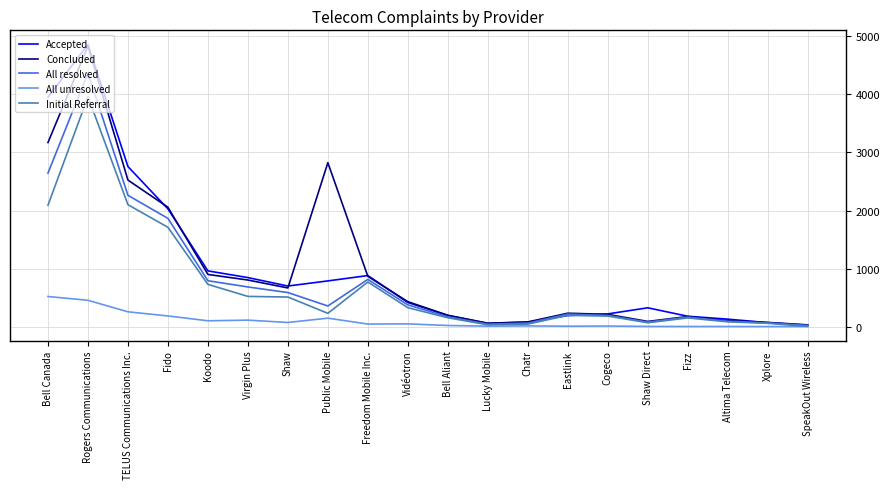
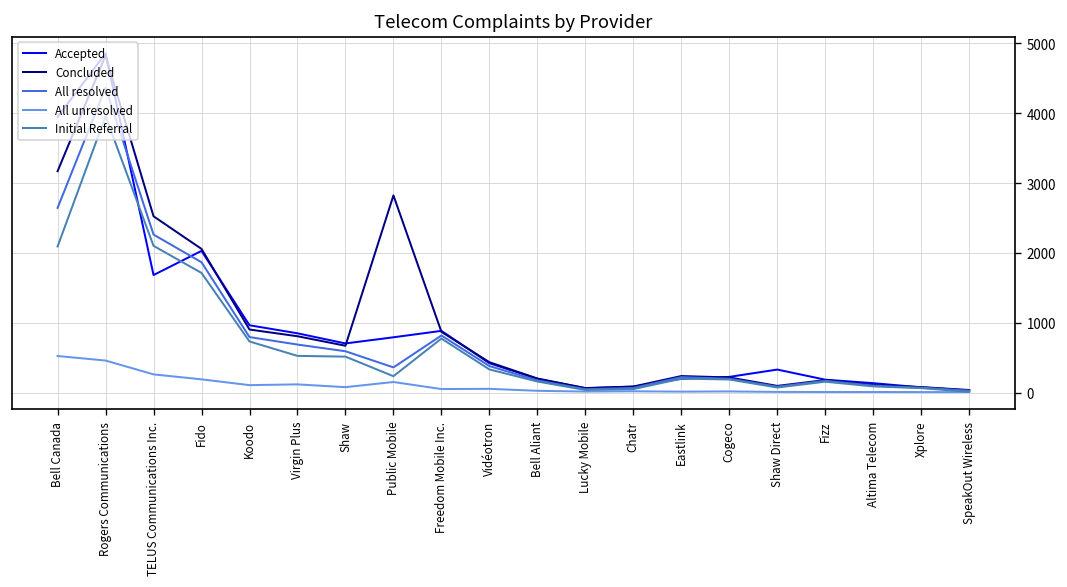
Accepted, TELUS Communications Inc.: 2800 -> 1700
